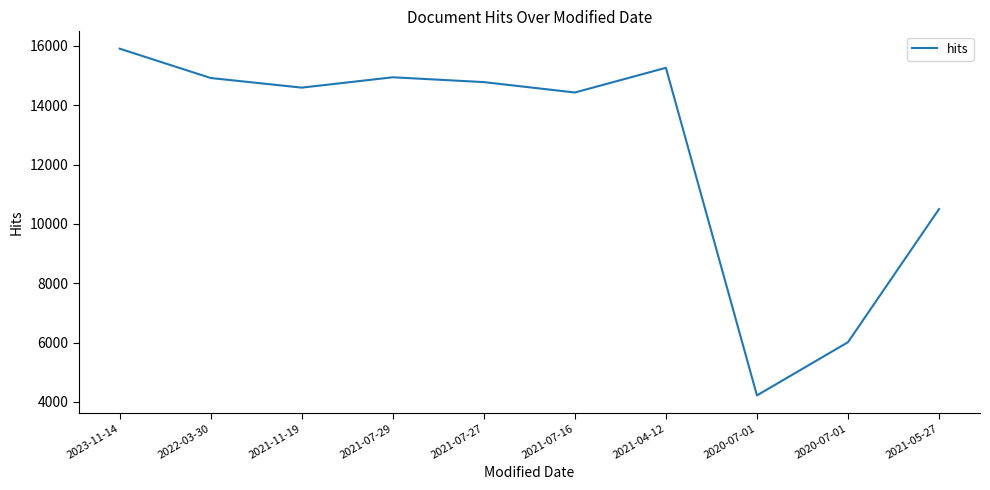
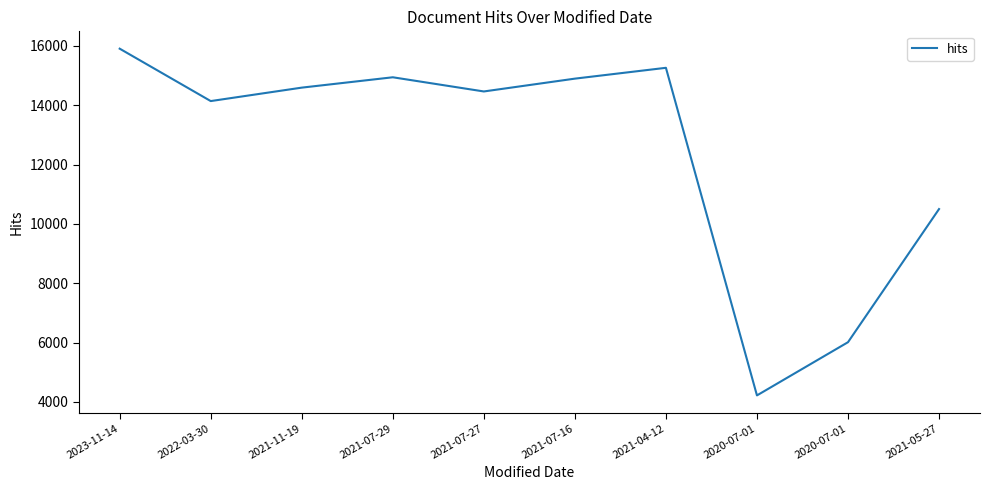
2022-03-30: 14900 -> 14100
2021-07-27: 14800 -> 14500
2021-07-16: 14400 -> 14900
